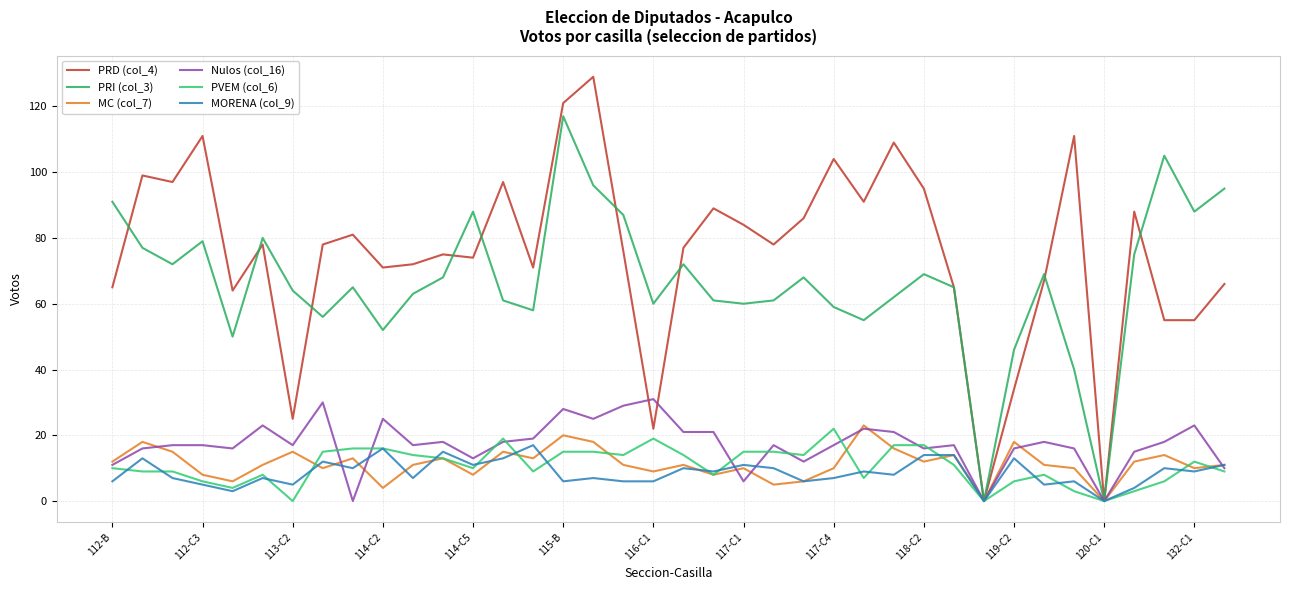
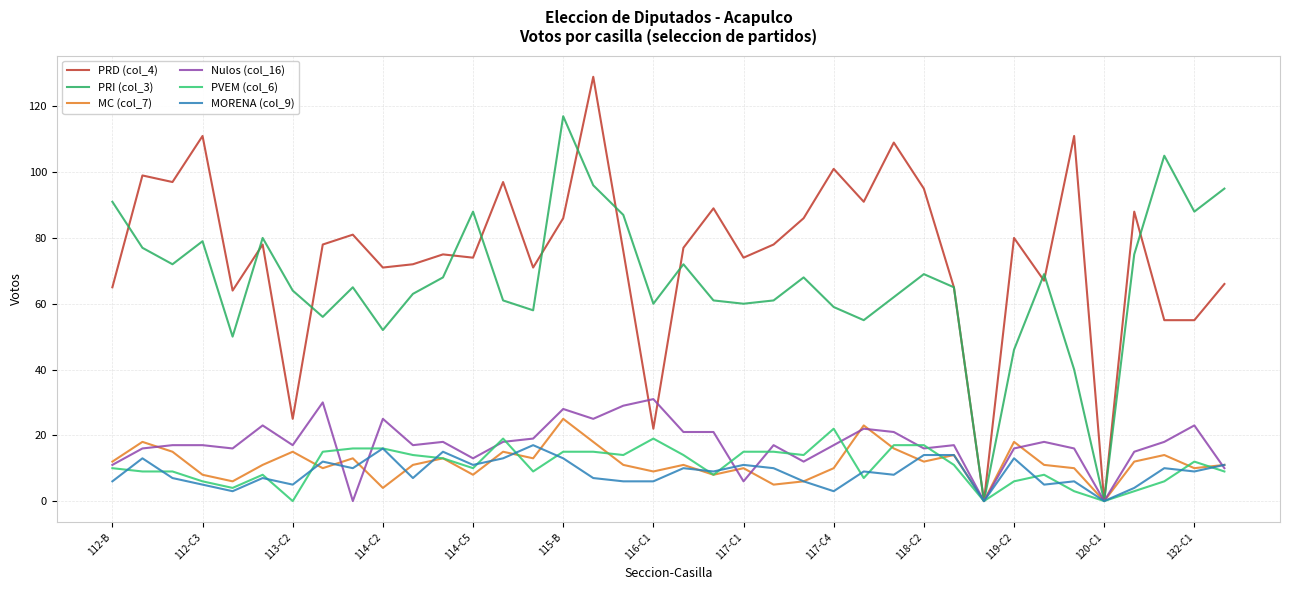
PRD (col_4), 115-B: 121 -> 86
MC (col_7), 115-B: 20 -> 25
MORENA (col_9), 115-B: 6 -> 13
PRD (col_4), 117-C1: 84 -> 74
PRD (col_4), 117-C4: 104 -> 101
MORENA (col_9), 117-C4: 7 -> 3
PRD (col_4), 119-C2: 34 -> 80
